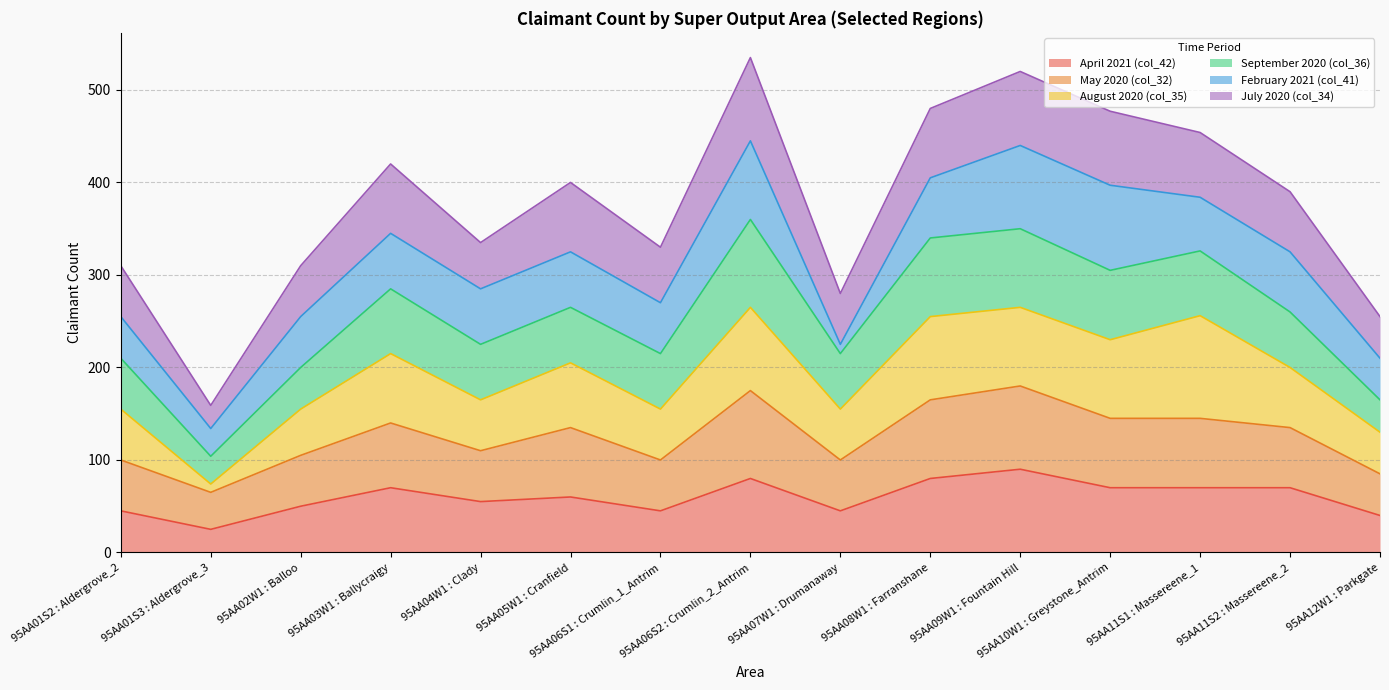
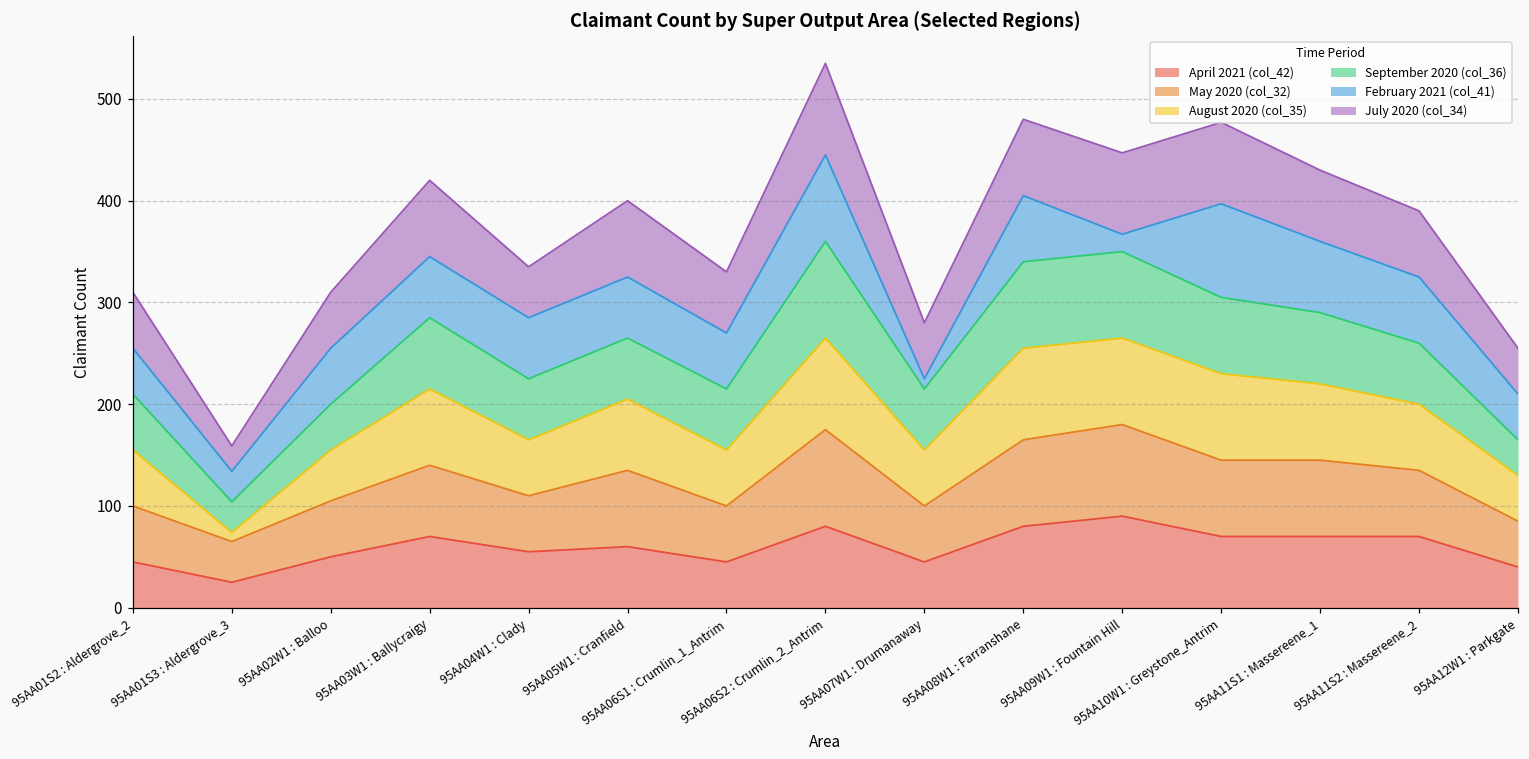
February 2021 (col_41), 95AA09W1 : Fountain Hill: 90 -> 20
August 2020 (col_35), 95AA11S1 : Massereene_1: 110 -> 80
February 2021 (col_41), 95AA11S1 : Massereene_1: 60 -> 70
